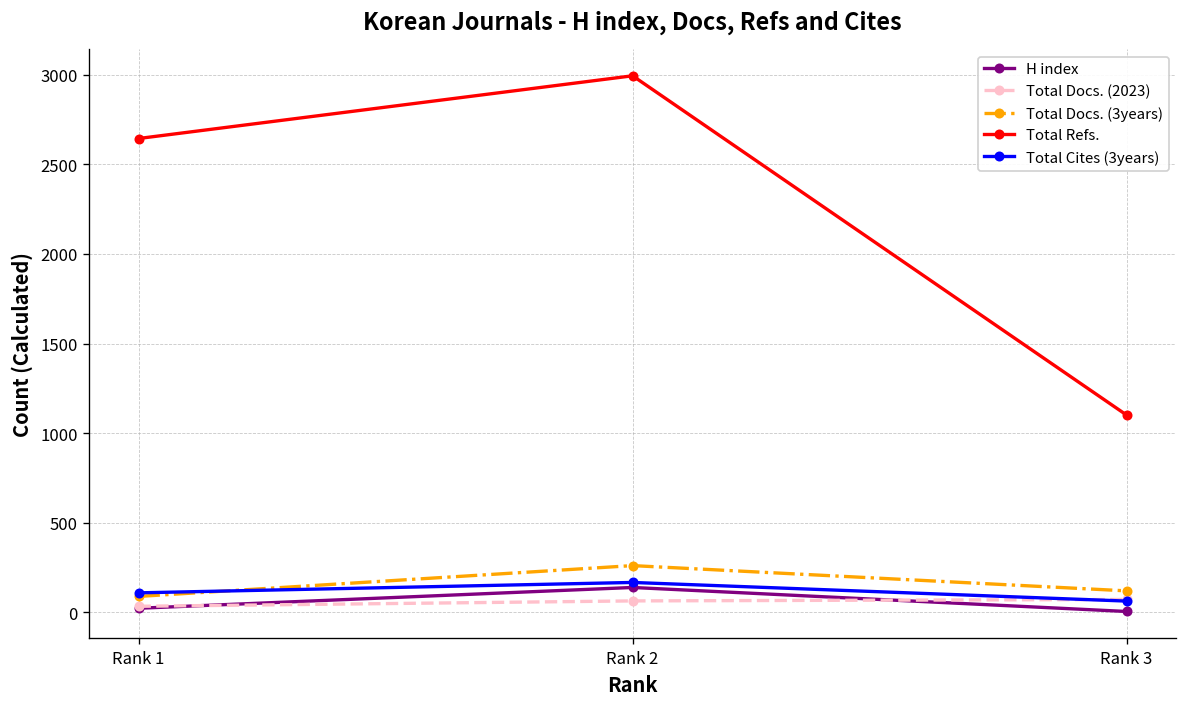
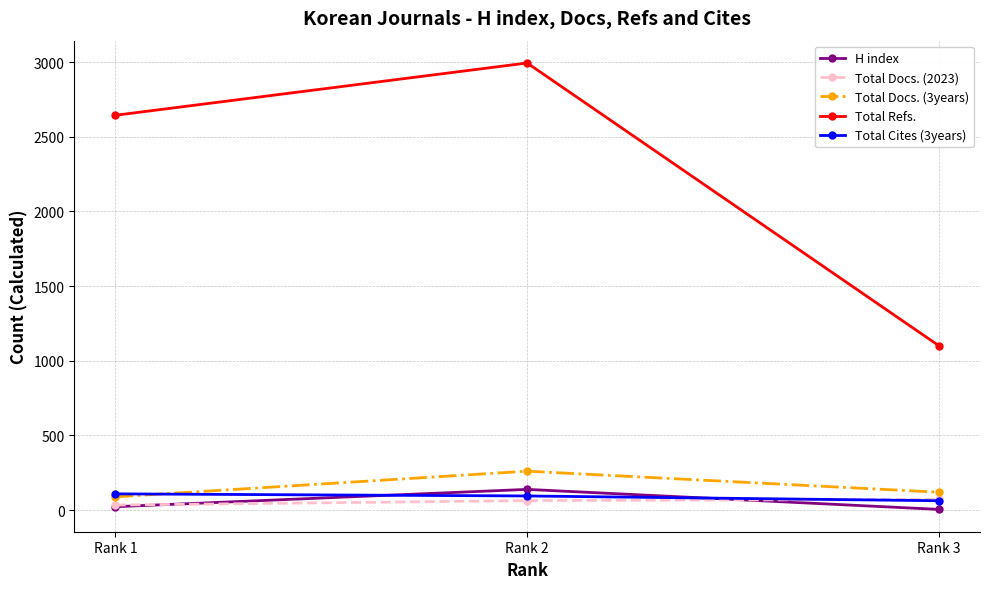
Total Cites (3years), Rank 2: 170 -> 100
